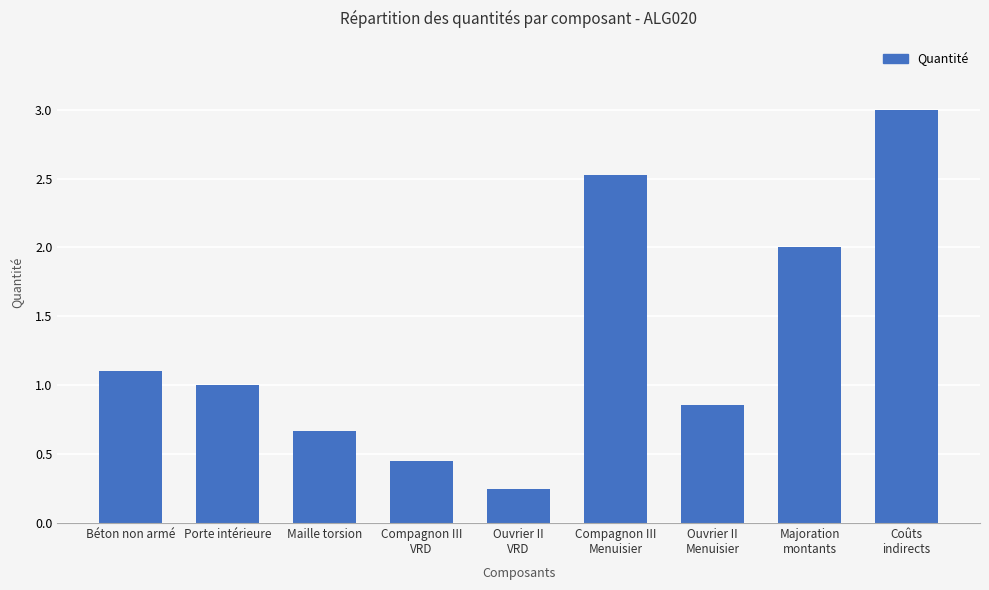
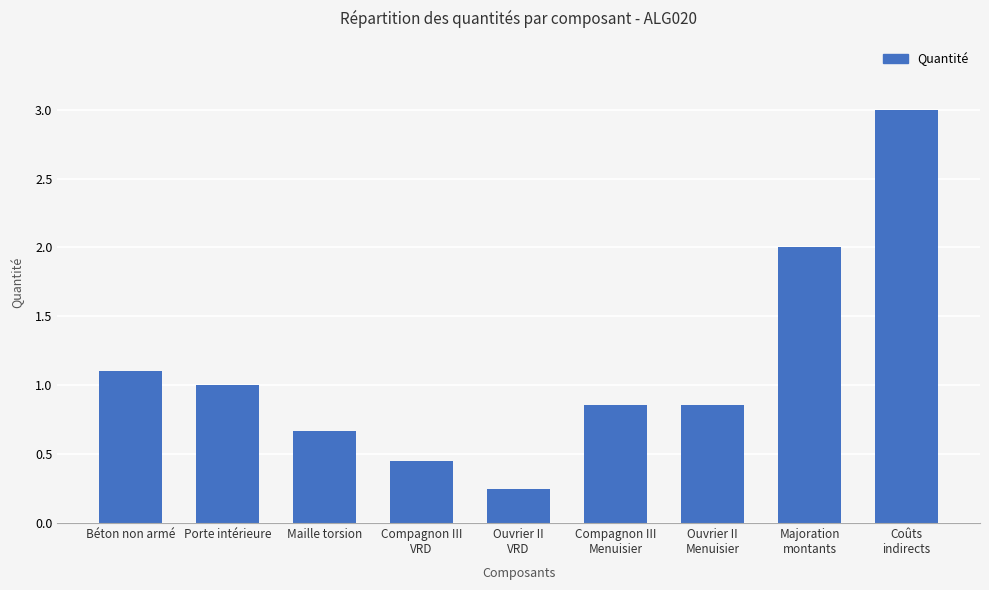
Compagnon III Menuisier: 2.53 -> 0.86
